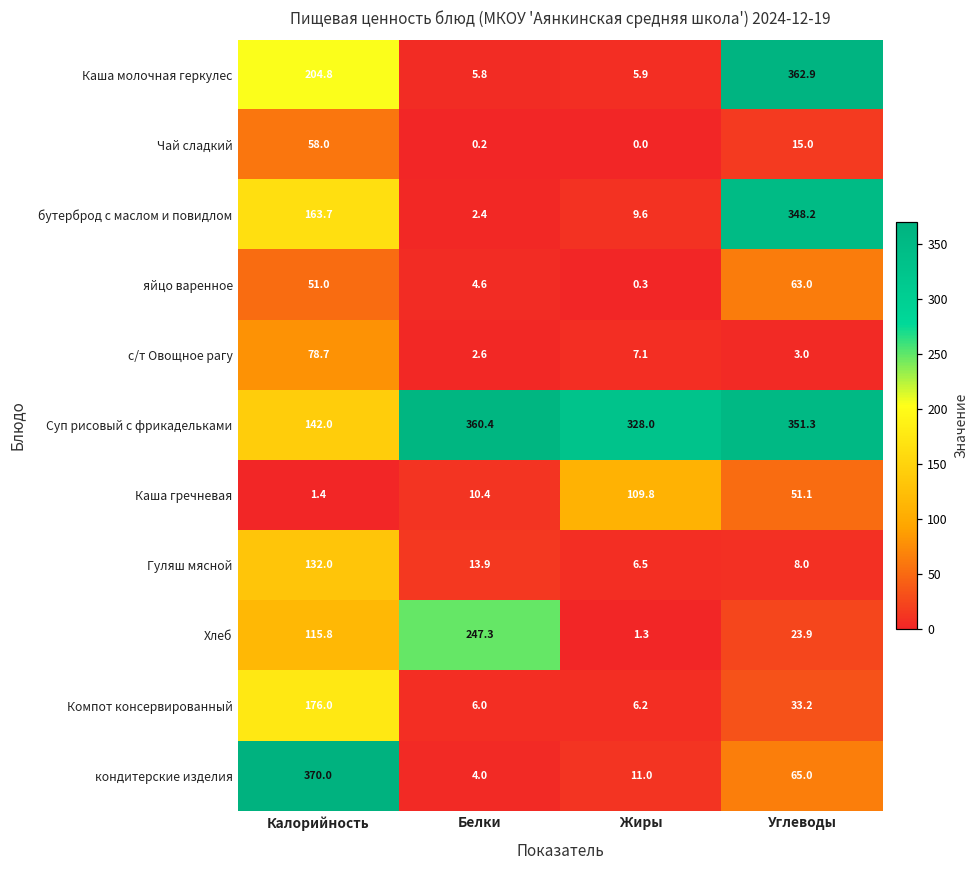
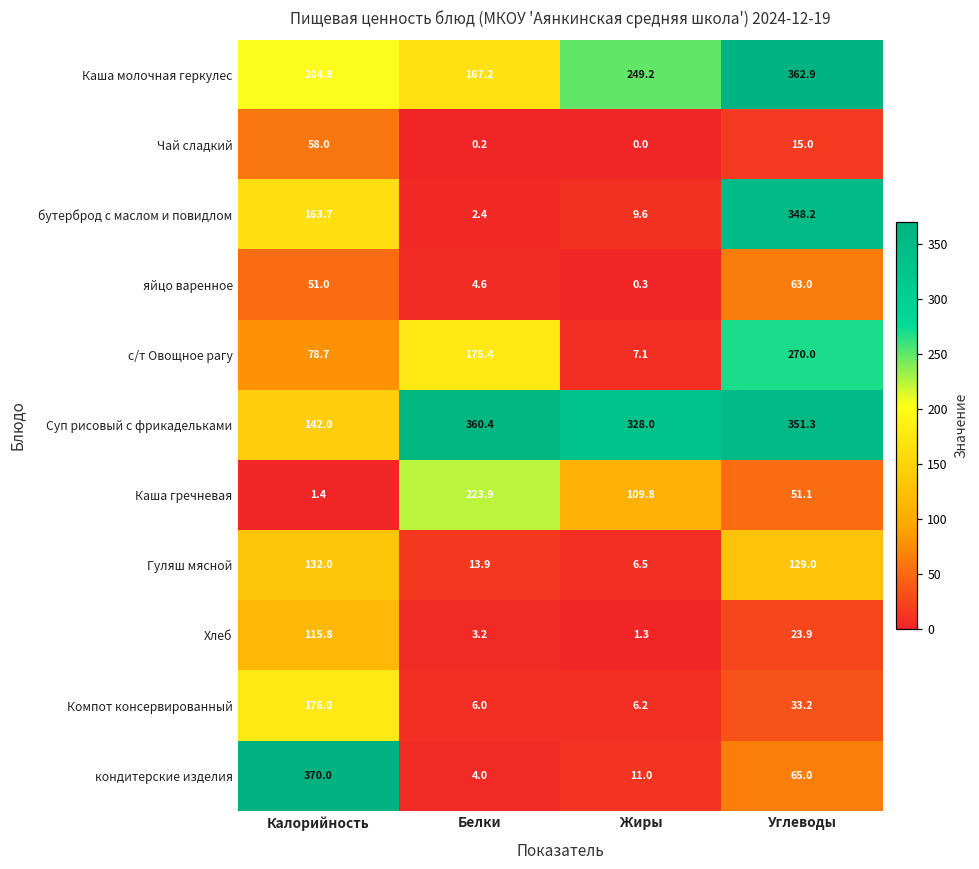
Каша молочная геркулес, Белки: 5.8 -> 167.2
Каша молочная геркулес, Жиры: 5.9 -> 249.2
с/т Овощное рагу, Белки: 2.6 -> 175.4
с/т Овощное рагу, Углеводы: 3.0 -> 270.0
Каша гречневая, Белки: 10.4 -> 223.9
Гуляш мясной, Углеводы: 8.0 -> 129.0
Хлеб, Белки: 247.3 -> 3.2
